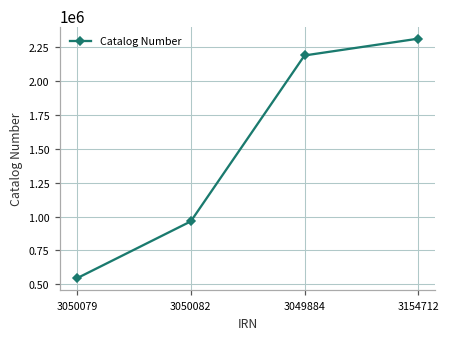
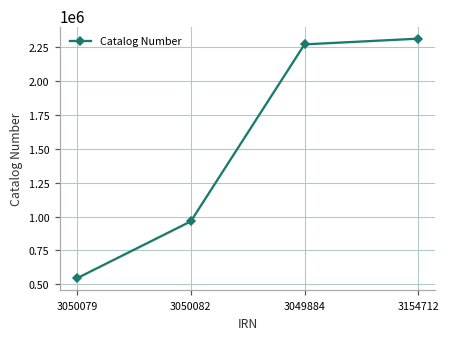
3049884: 2190000 -> 2270000
